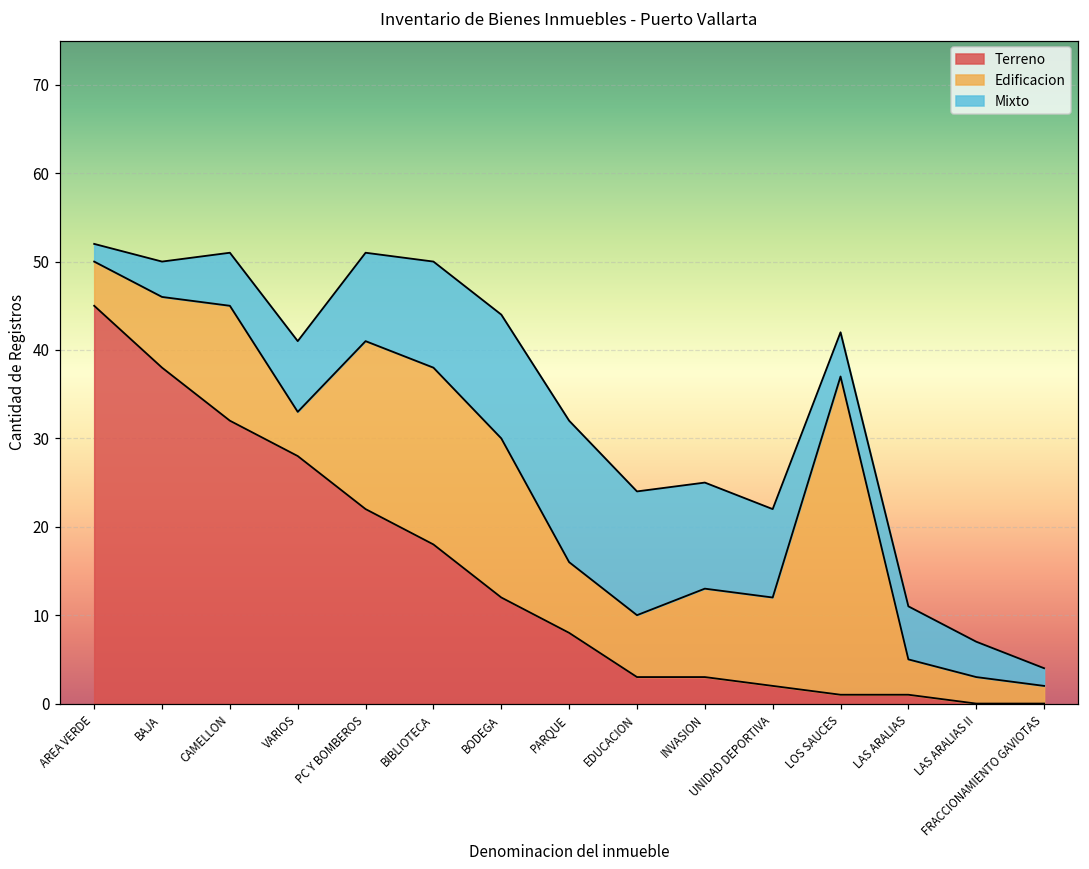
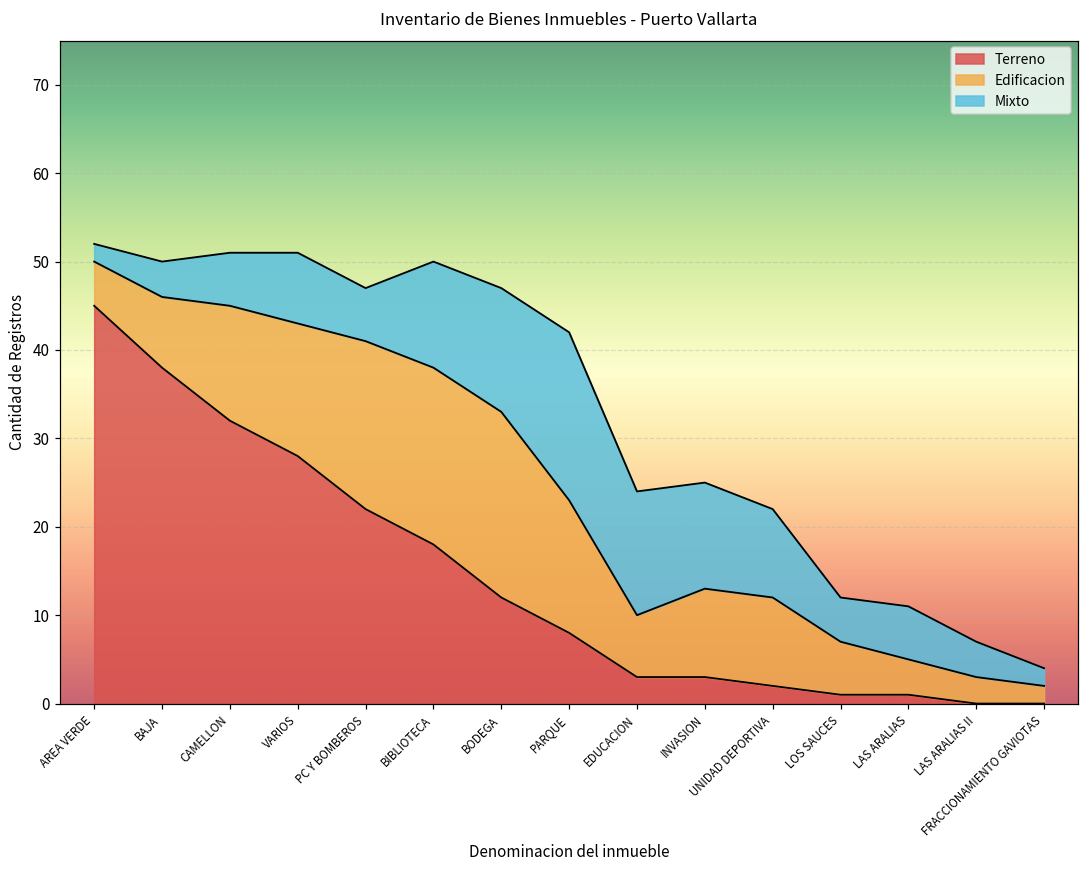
Edificacion, VARIOS: 5 -> 15
Mixto, PC Y BOMBEROS: 10 -> 6
Edificacion, BODEGA: 18 -> 21
Edificacion, PARQUE: 8 -> 15
Mixto, PARQUE: 16 -> 19
Edificacion, LOS SAUCES: 36 -> 6
